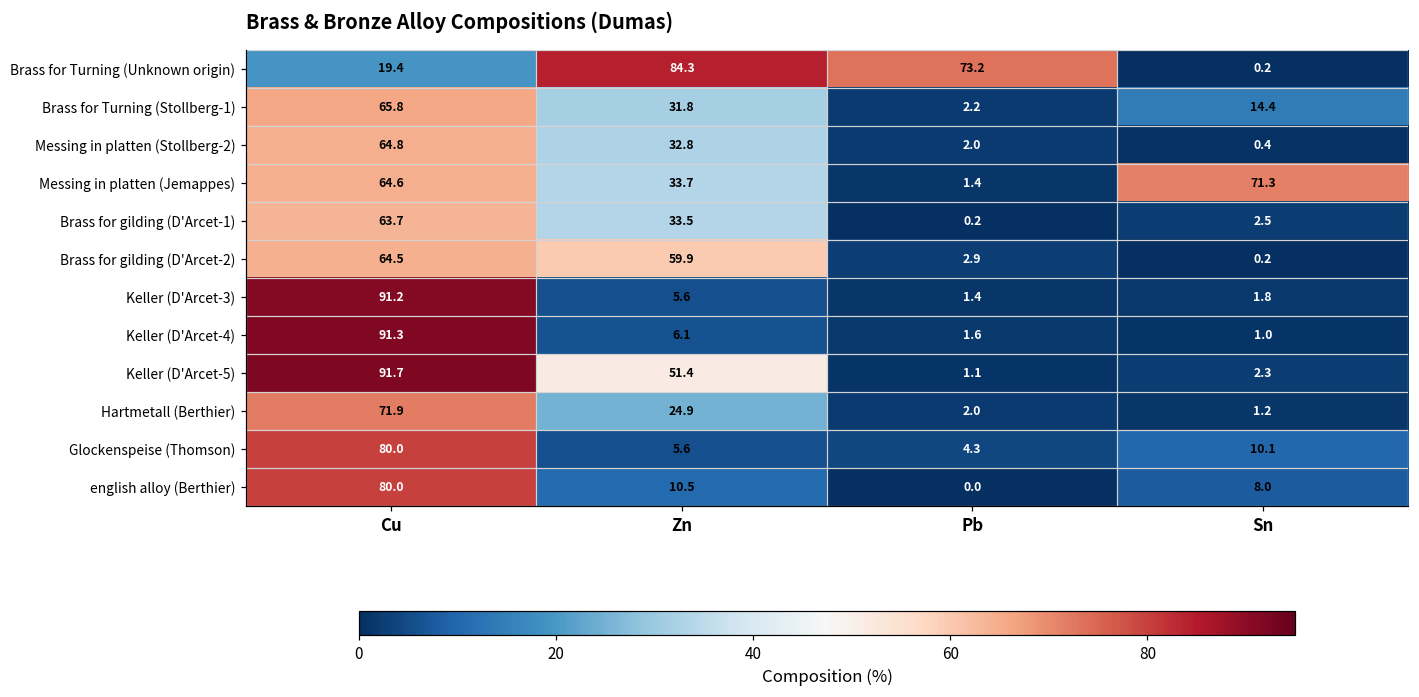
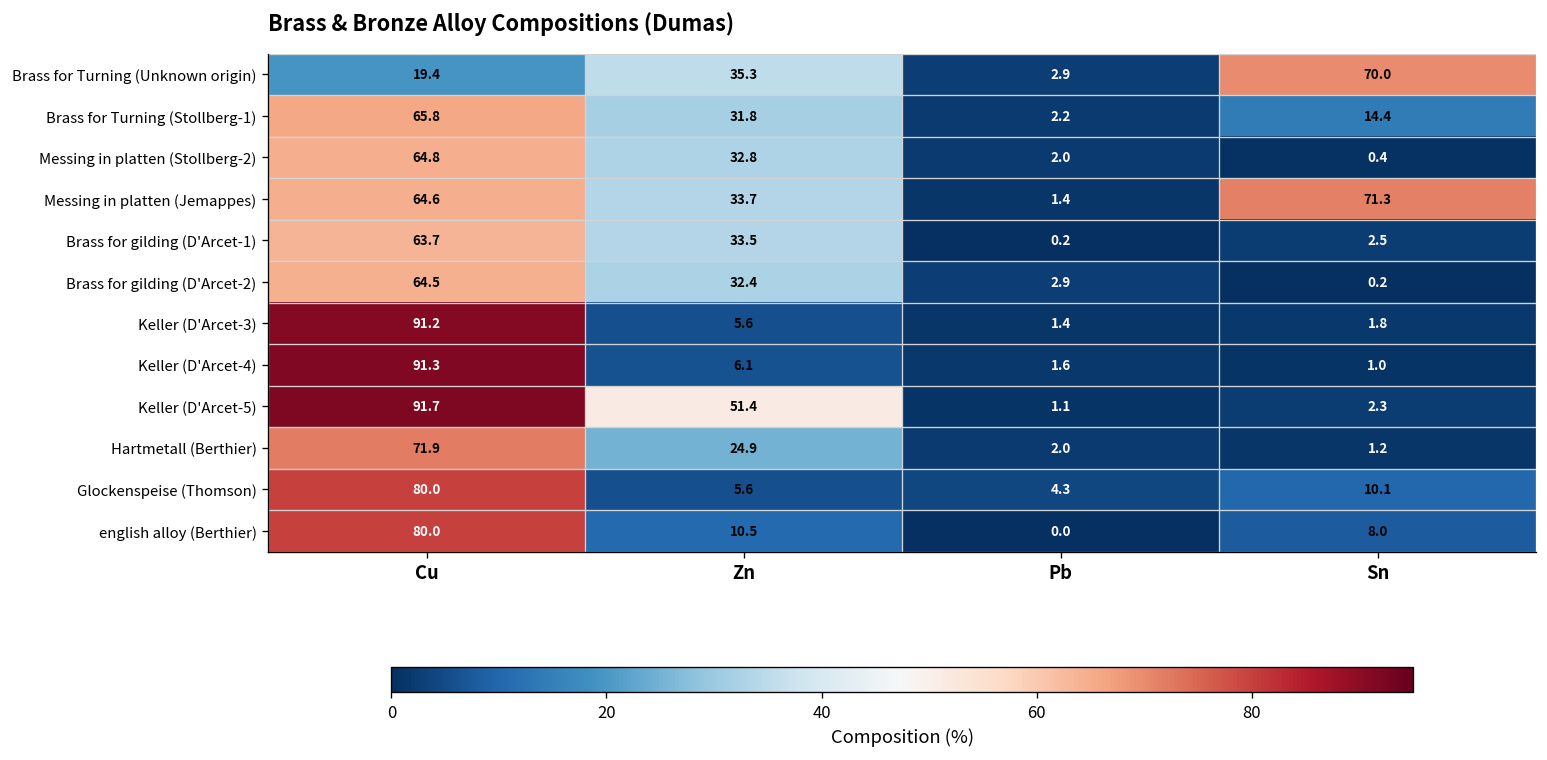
Brass for Turning (Unknown origin), Zn: 84.3 -> 35.3
Brass for Turning (Unknown origin), Pb: 73.2 -> 2.9
Brass for Turning (Unknown origin), Sn: 0.2 -> 70.0
Brass for gilding (D'Arcet-2), Zn: 59.9 -> 32.4
